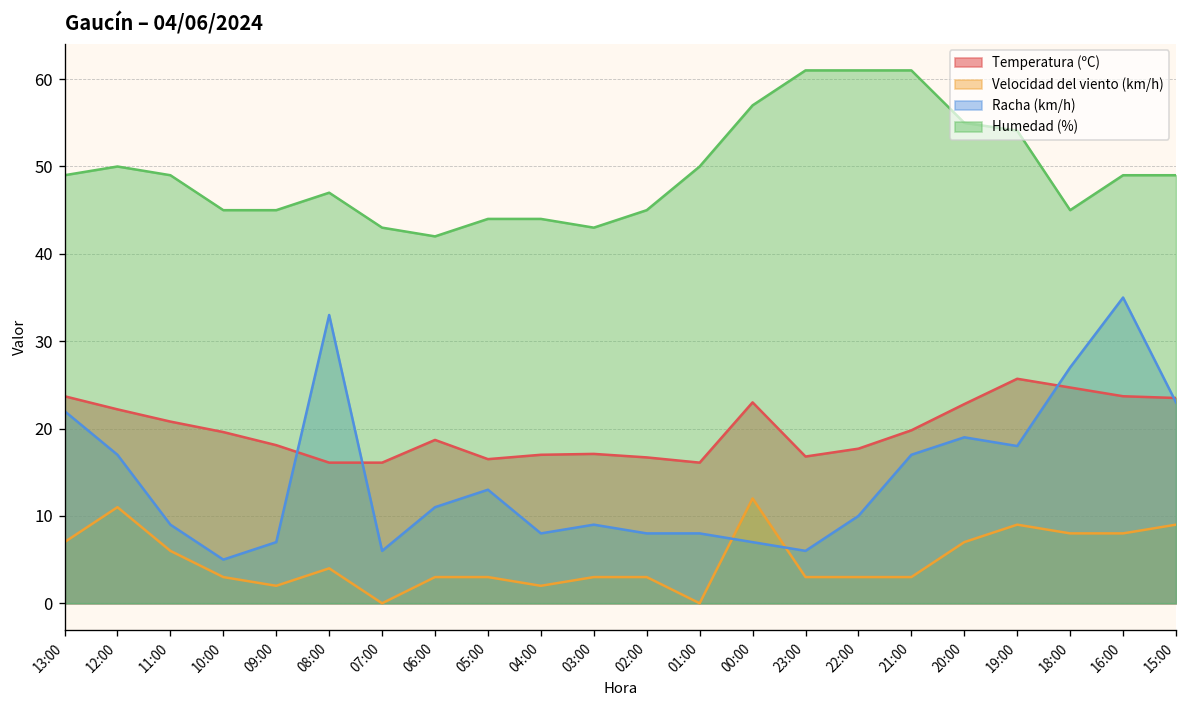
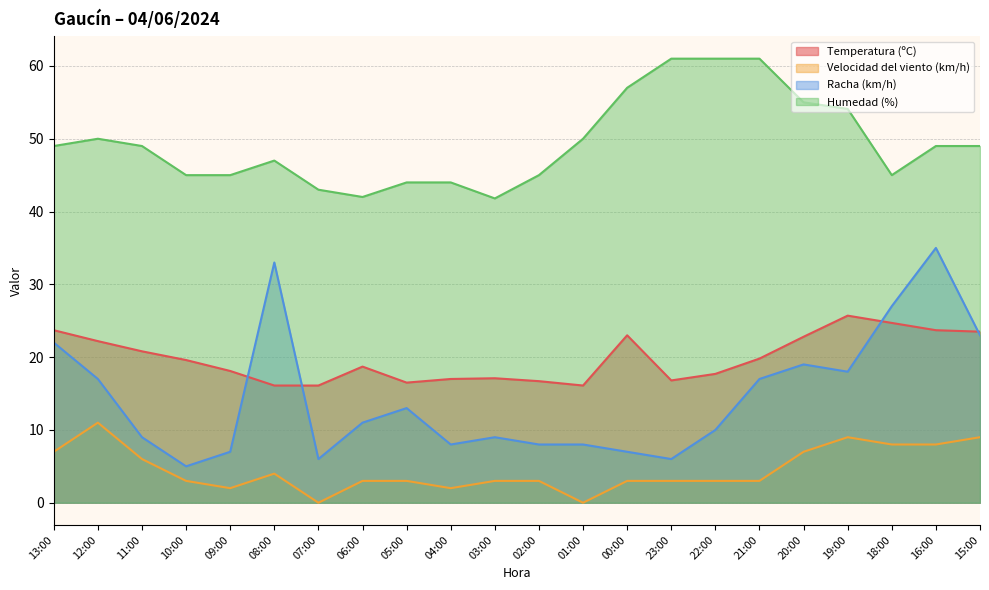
Humedad (%), 03:00: 43 -> 42
Velocidad del viento (km/h), 00:00: 12 -> 3
